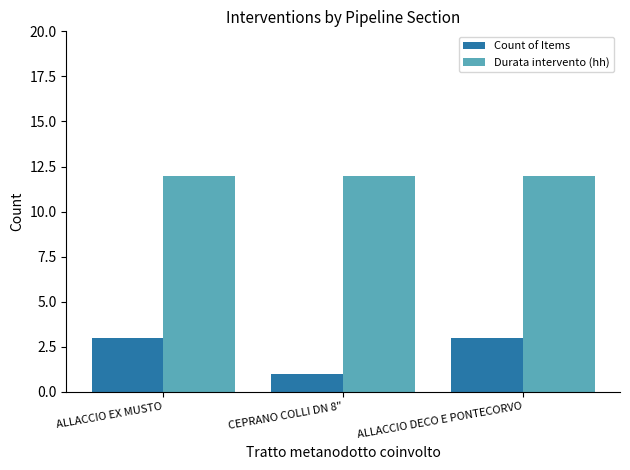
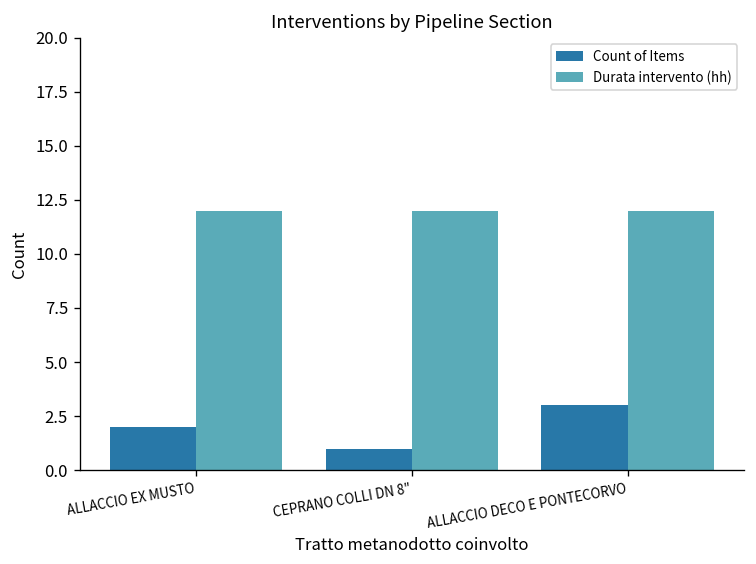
Count of Items, ALLACCIO EX MUSTO: 3 -> 2
